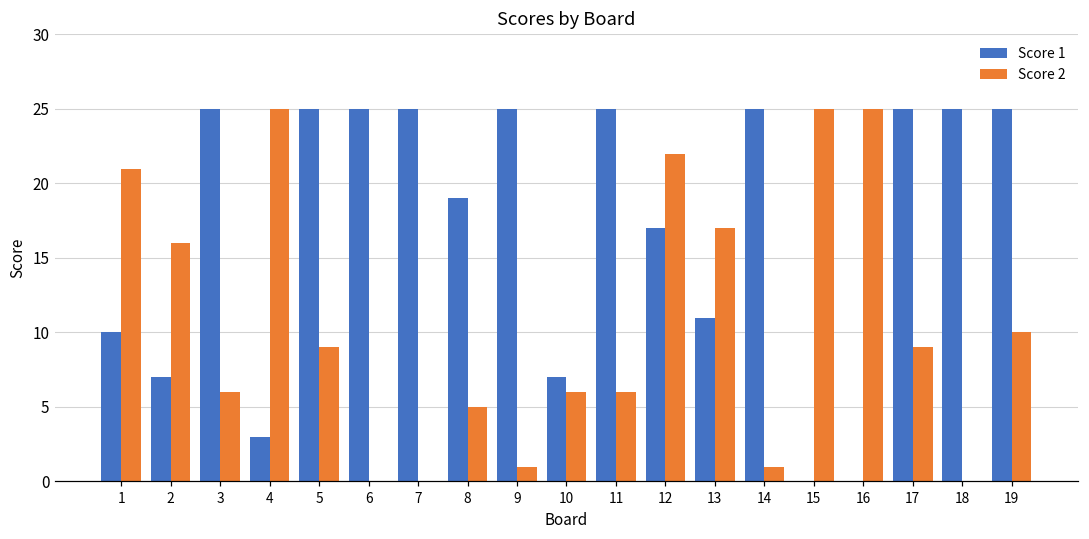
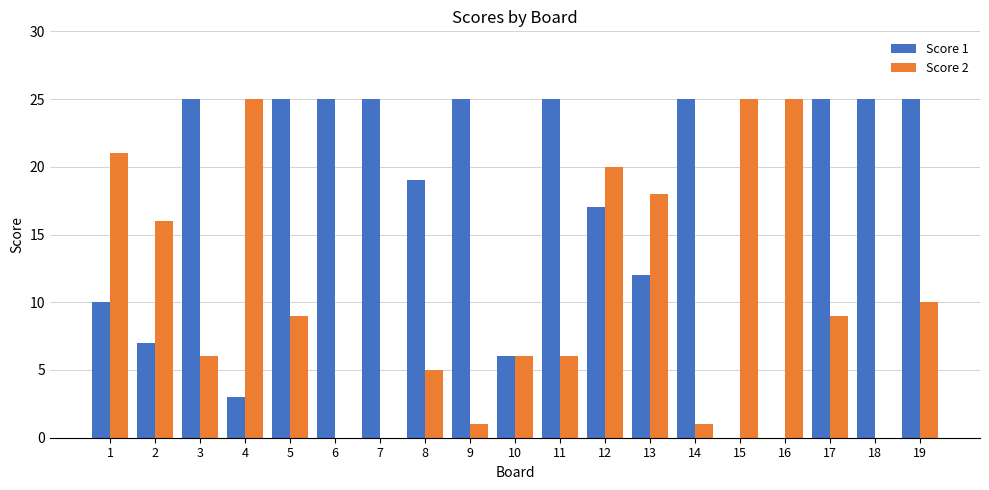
Score 1, 10: 7 -> 6
Score 2, 12: 22 -> 20
Score 1, 13: 11 -> 12
Score 2, 13: 17 -> 18
